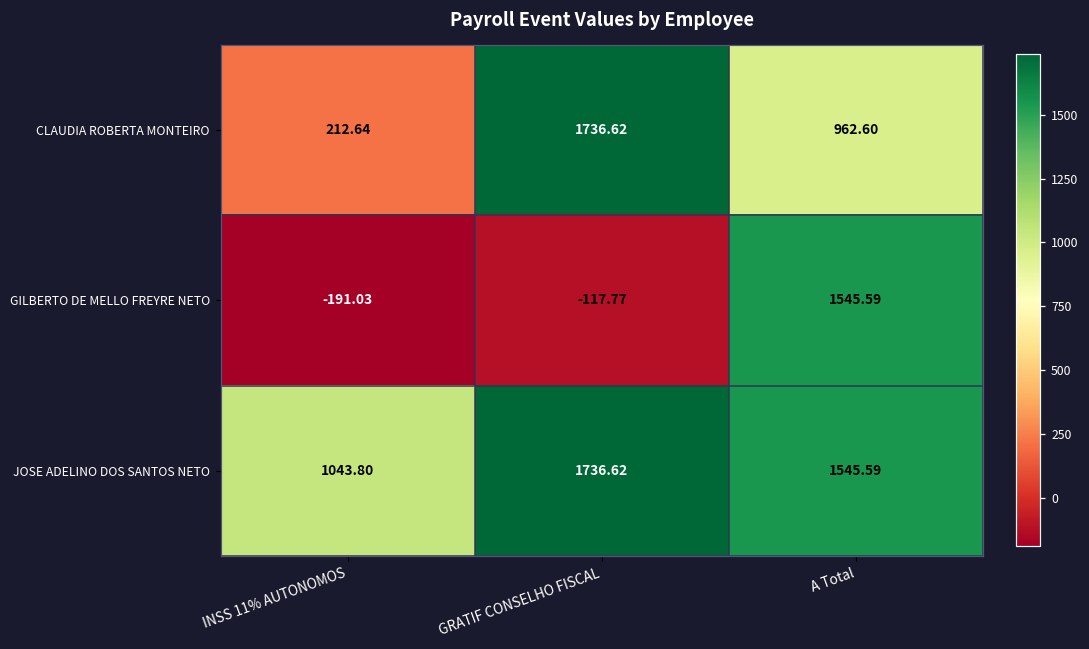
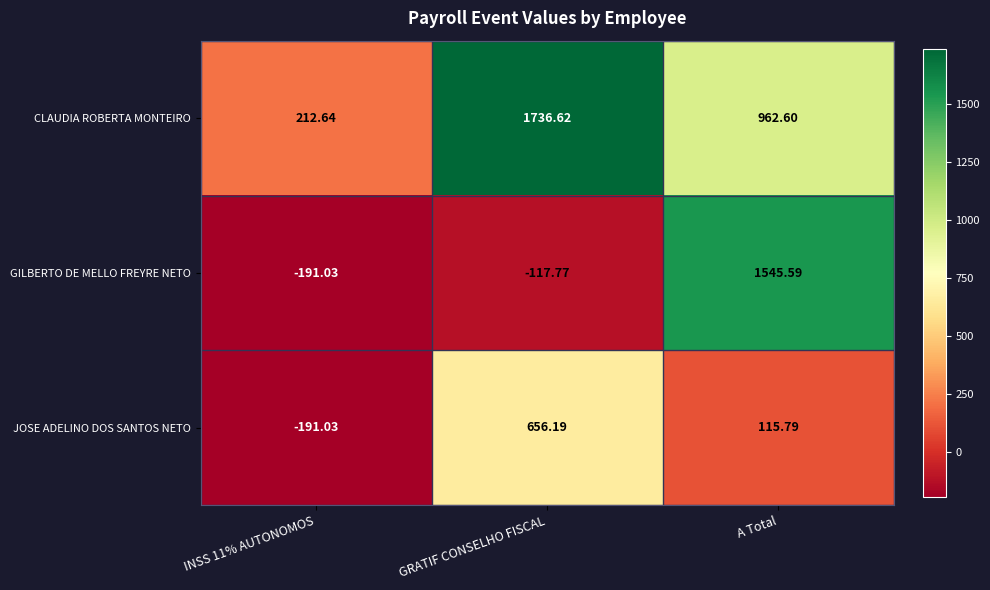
JOSE ADELINO DOS SANTOS NETO, INSS 11% AUTONOMOS: 1043.80 -> -191.03
JOSE ADELINO DOS SANTOS NETO, GRATIF CONSELHO FISCAL: 1736.62 -> 656.19
JOSE ADELINO DOS SANTOS NETO, A Total: 1545.59 -> 115.79
